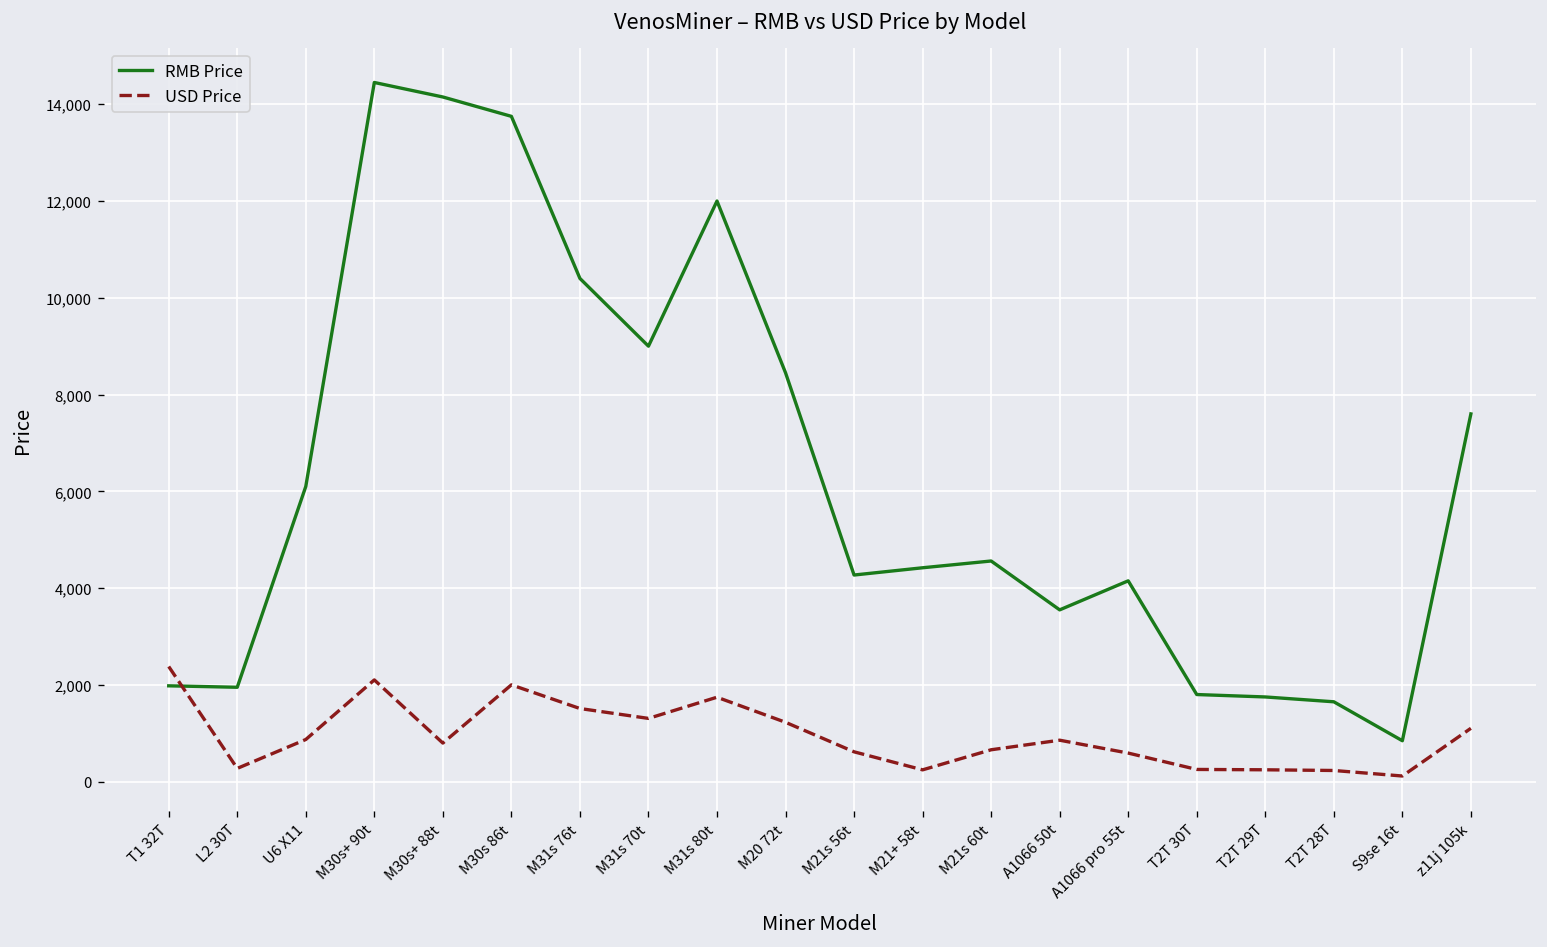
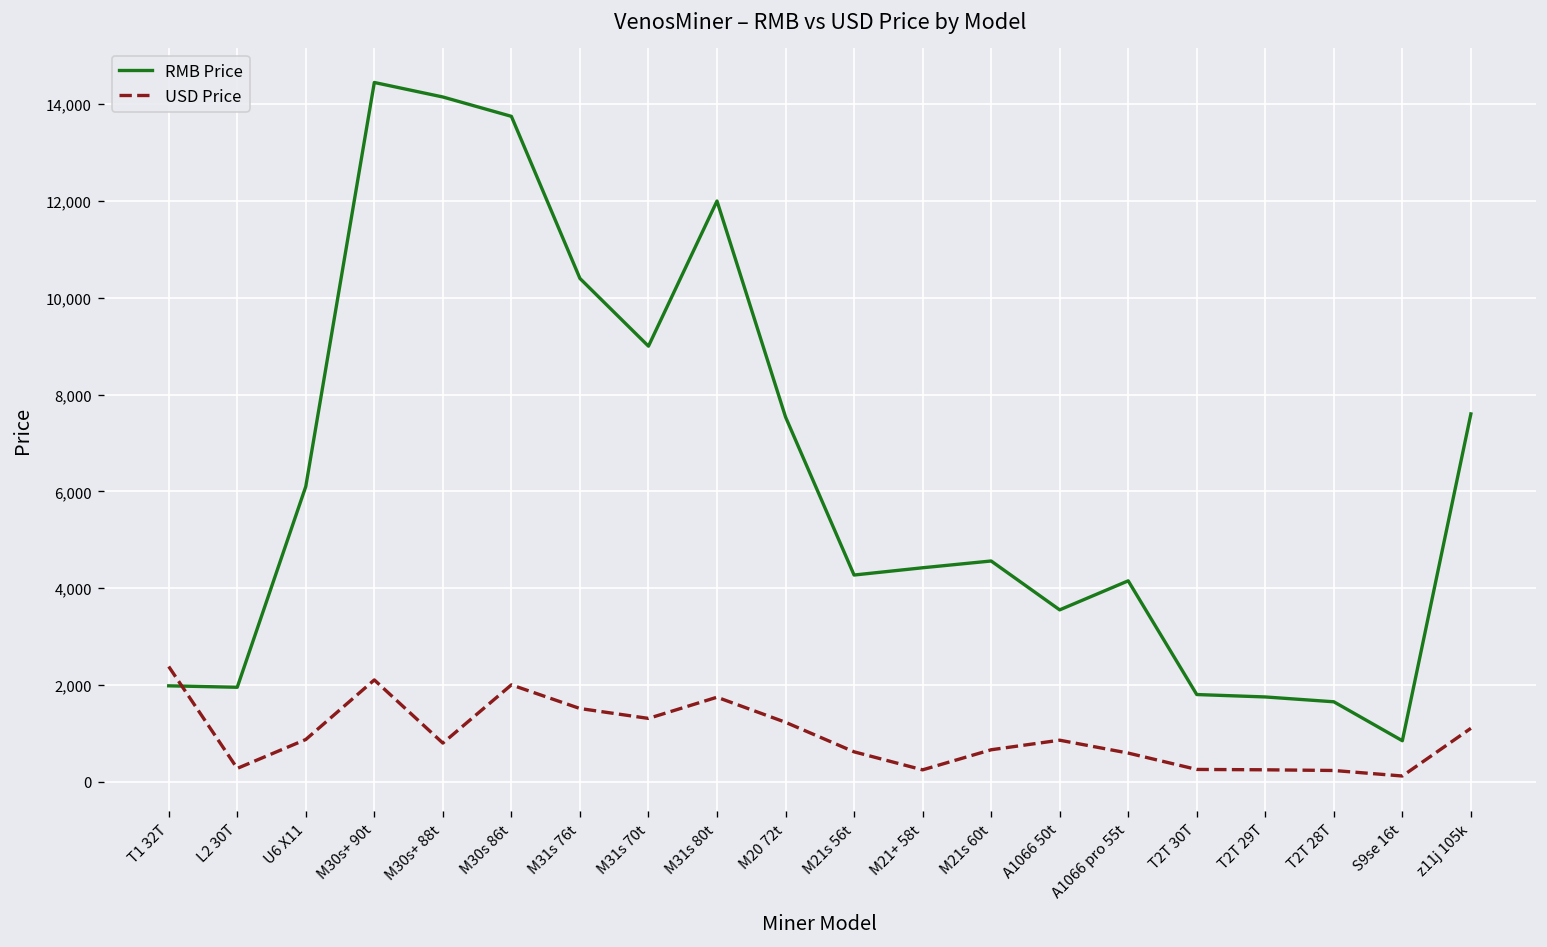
RMB Price, M20 72t: 8,500 -> 7,500
